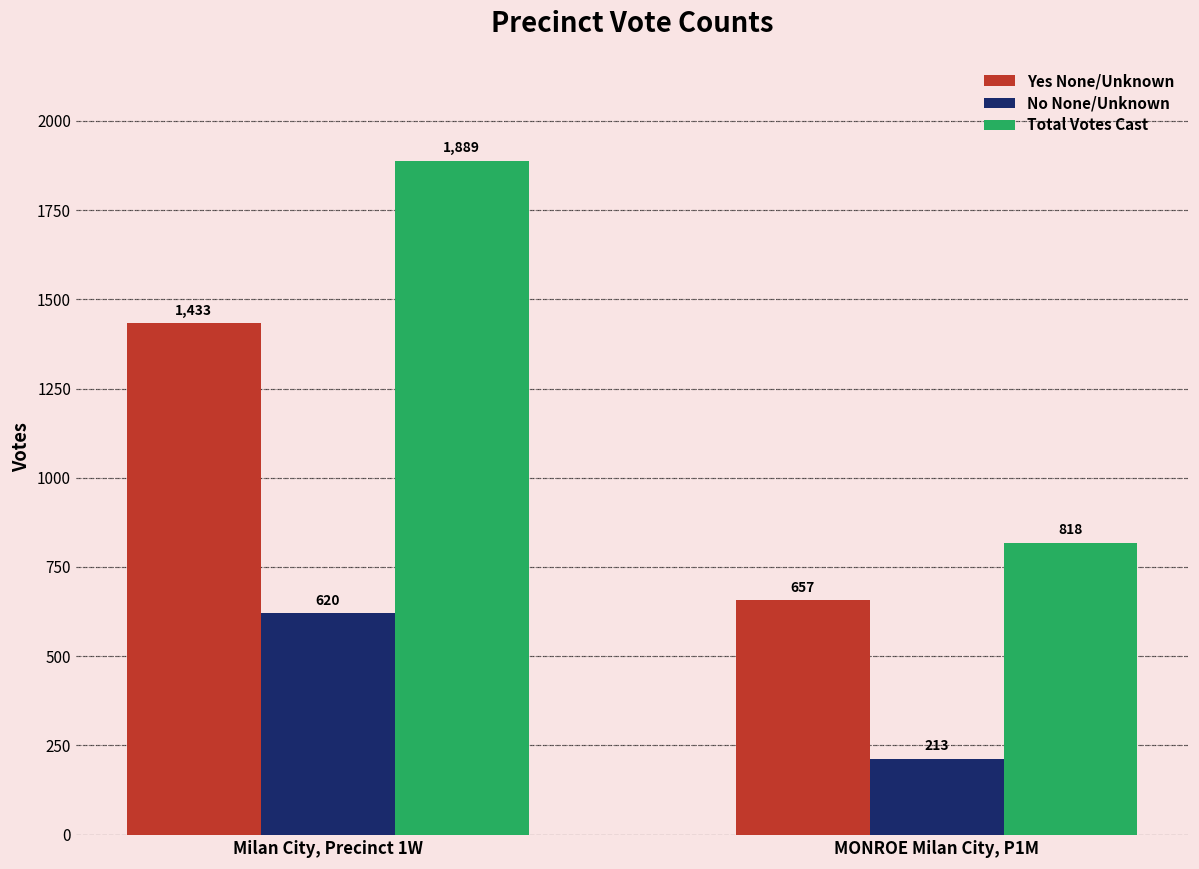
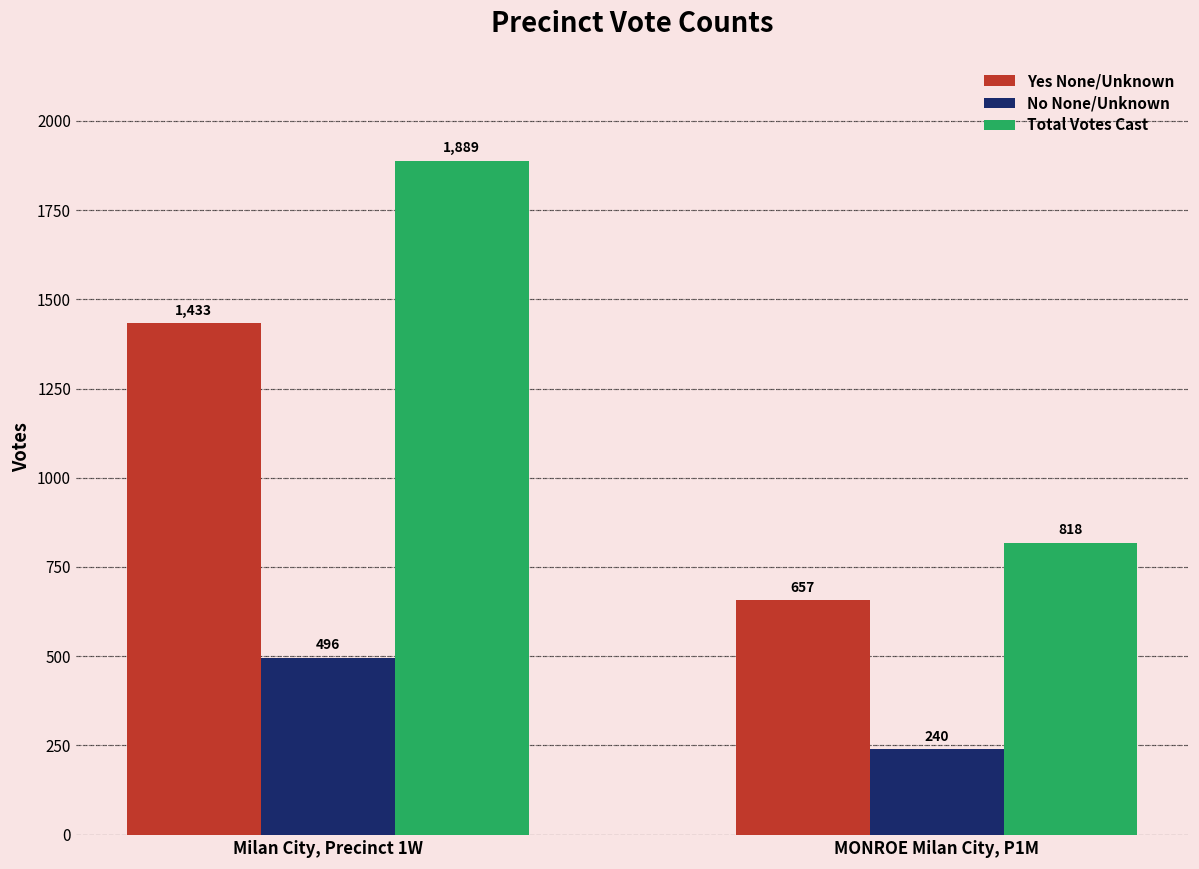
No None/Unknown, Milan City, Precinct 1W: 620 -> 496
No None/Unknown, MONROE Milan City, P1M: 213 -> 240
